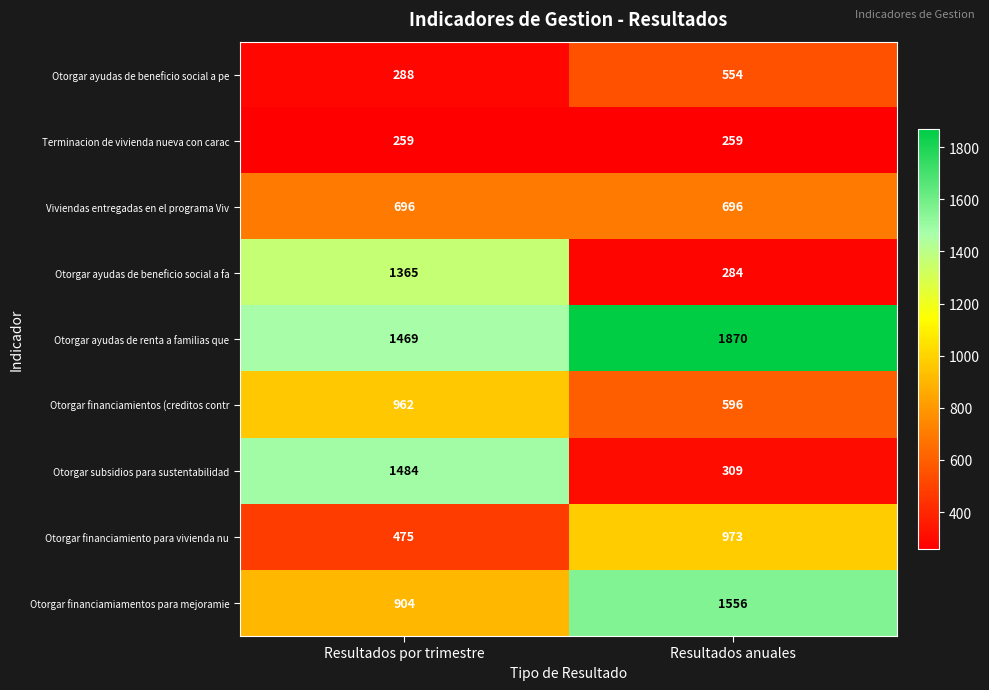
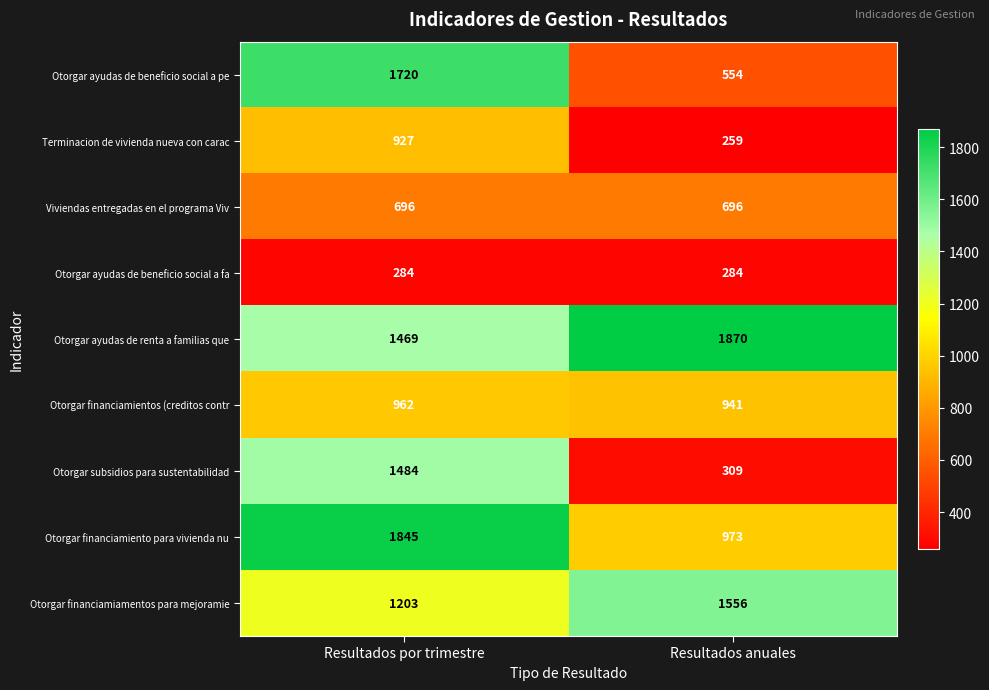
Otorgar ayudas de beneficio social a pe, Resultados por trimestre: 288 -> 1720
Terminacion de vivienda nueva con carac, Resultados por trimestre: 259 -> 927
Otorgar ayudas de beneficio social a fa, Resultados por trimestre: 1365 -> 284
Otorgar financiamientos (creditos contr, Resultados anuales: 596 -> 941
Otorgar financiamiento para vivienda nu, Resultados por trimestre: 475 -> 1845
Otorgar financiamiamentos para mejoramie, Resultados por trimestre: 904 -> 1203
